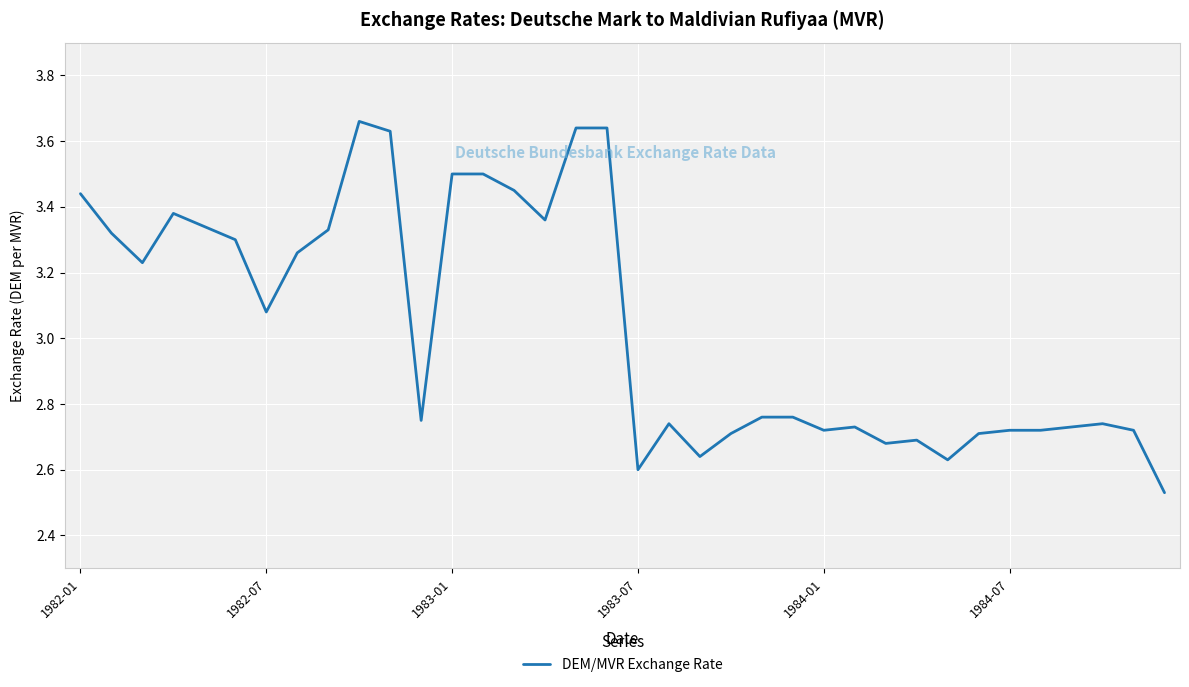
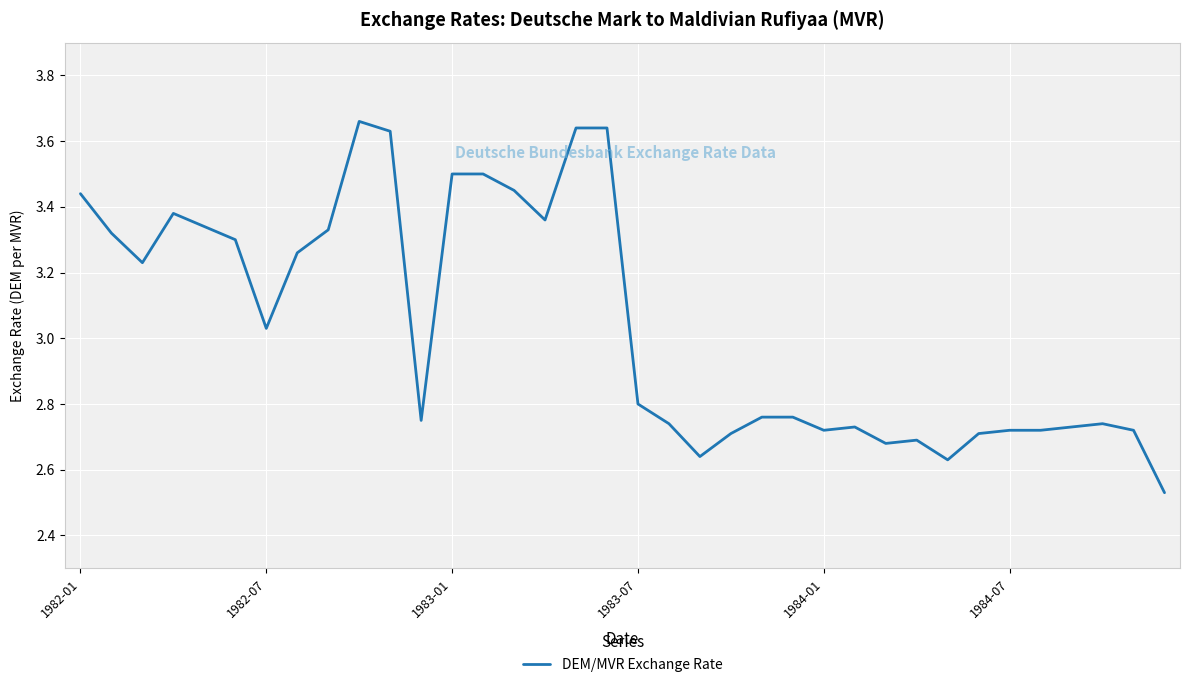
1982-07: 3.08 -> 3.03
1983-07: 2.6 -> 2.8
